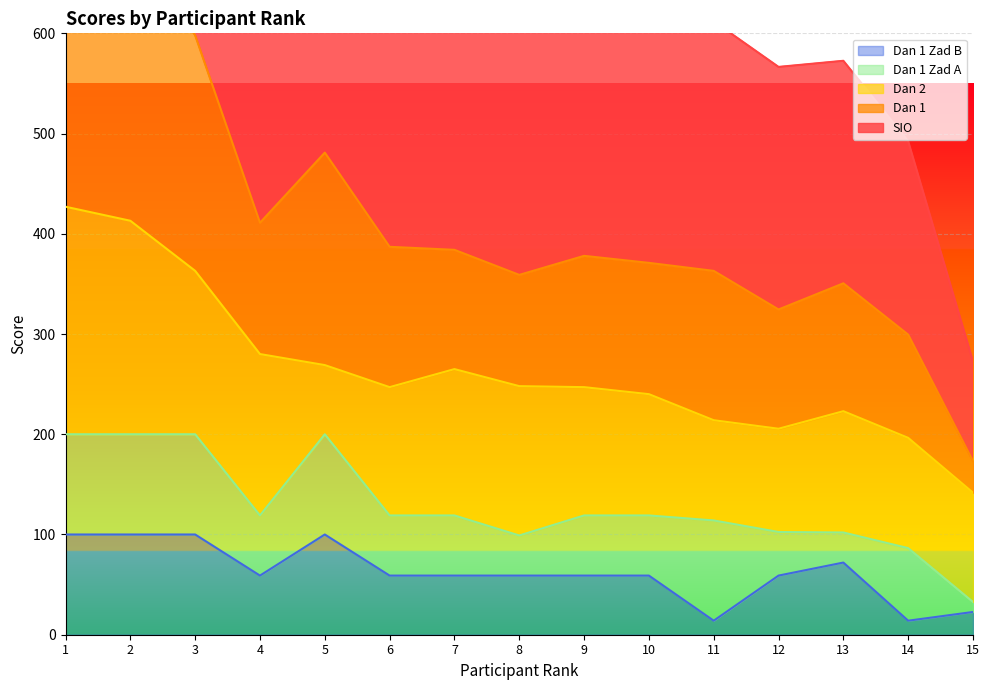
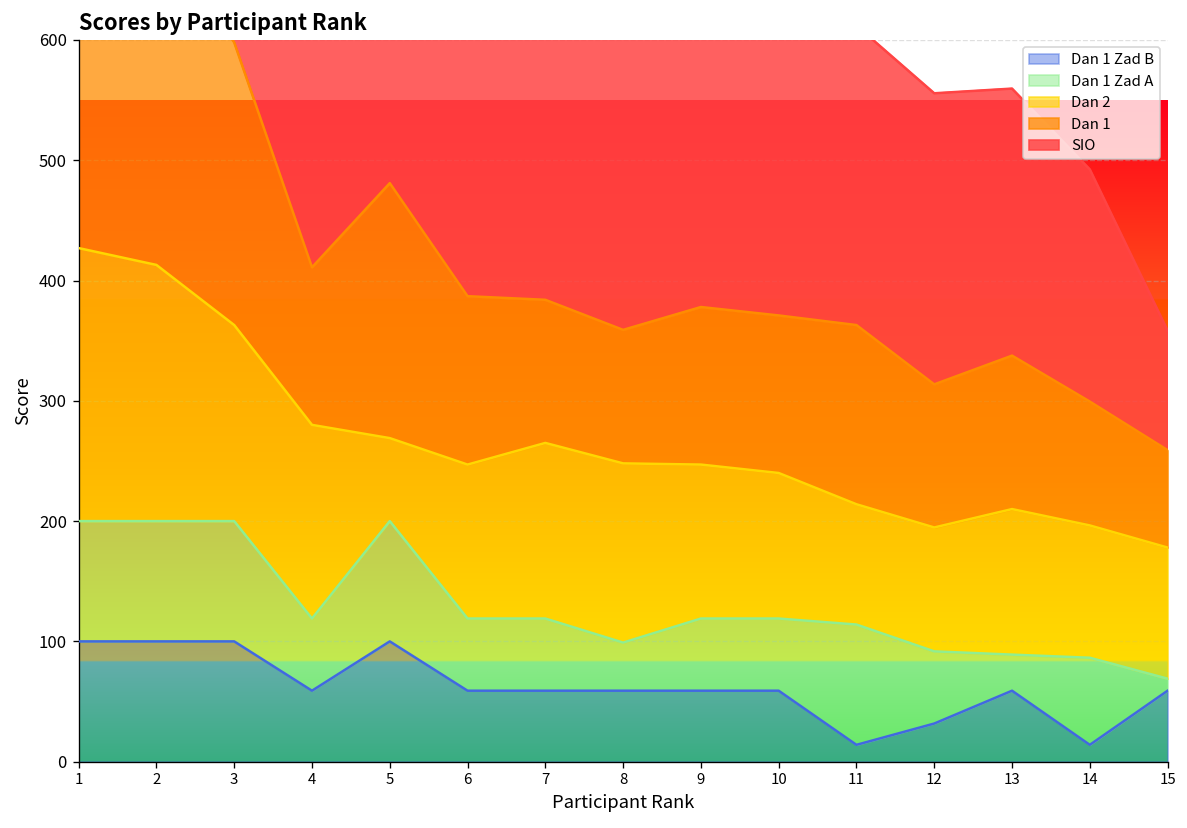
Dan 1 Zad B, 12: 59 -> 32
Dan 1 Zad A, 12: 44 -> 60
Dan 1 Zad B, 13: 72 -> 59
Dan 1 Zad B, 15: 23 -> 59
Dan 1, 15: 32 -> 81
